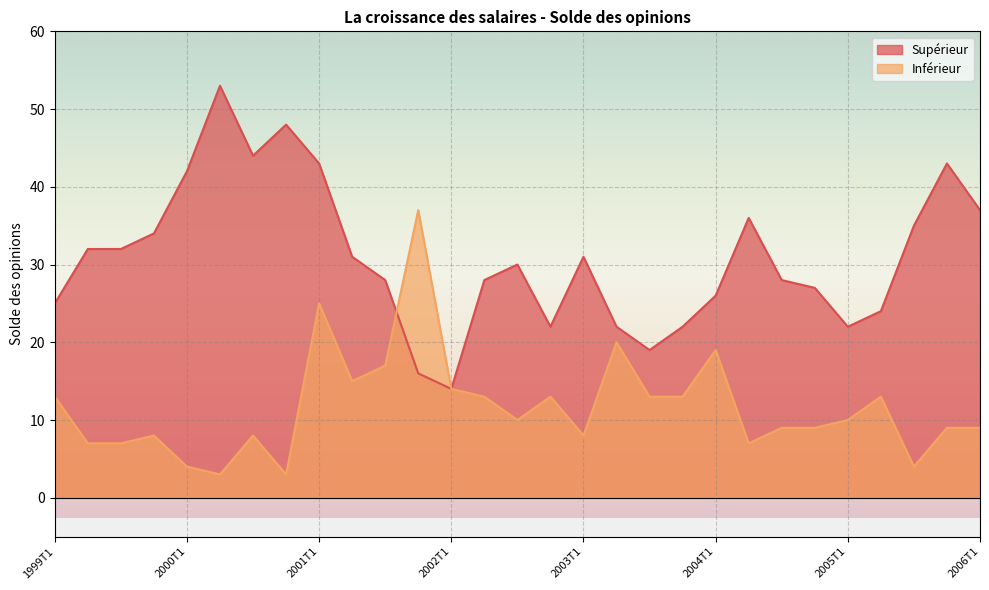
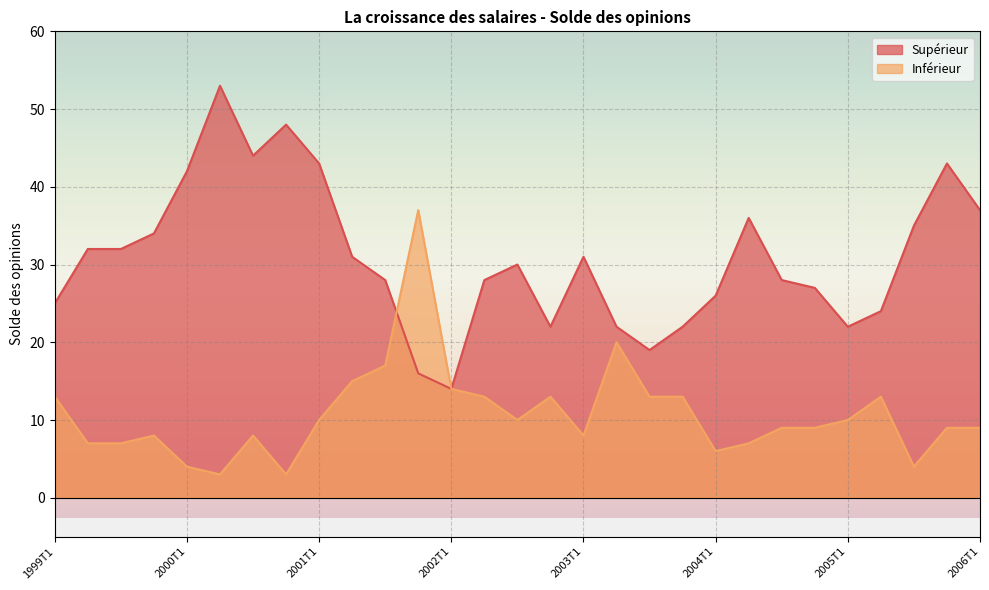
Inférieur, 2001T1: 25 -> 10
Inférieur, 2004T1: 19 -> 6
